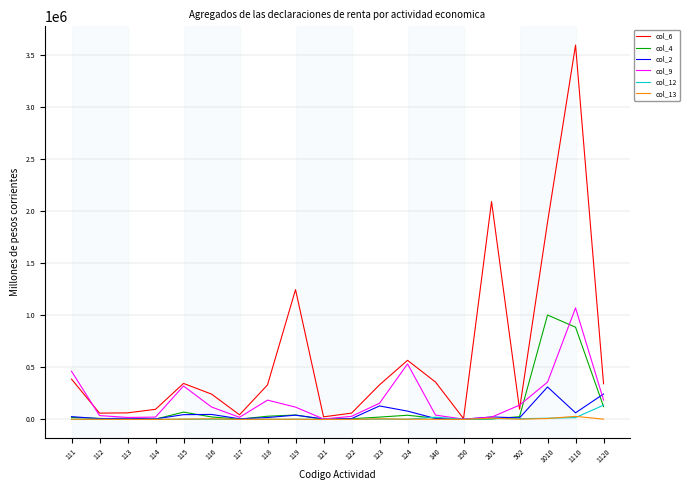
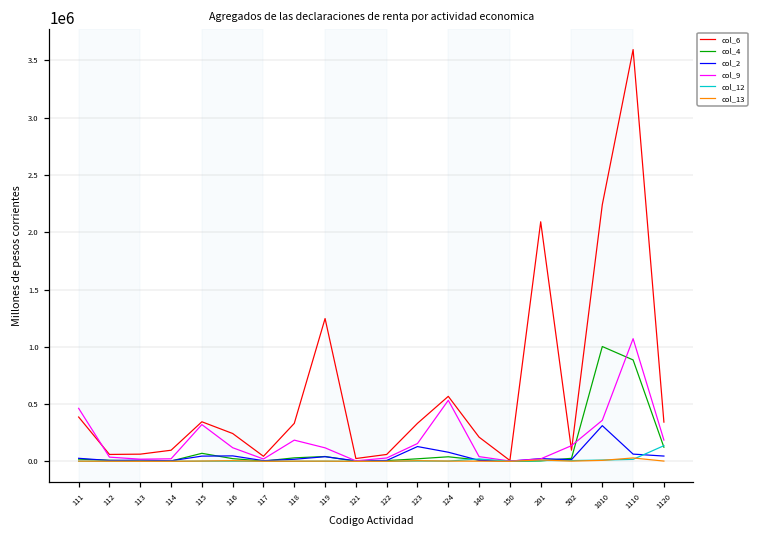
col_6, 140: 360000 -> 210000
col_6, 1010: 1890000 -> 2240000
col_2, 1120: 240000 -> 50000
